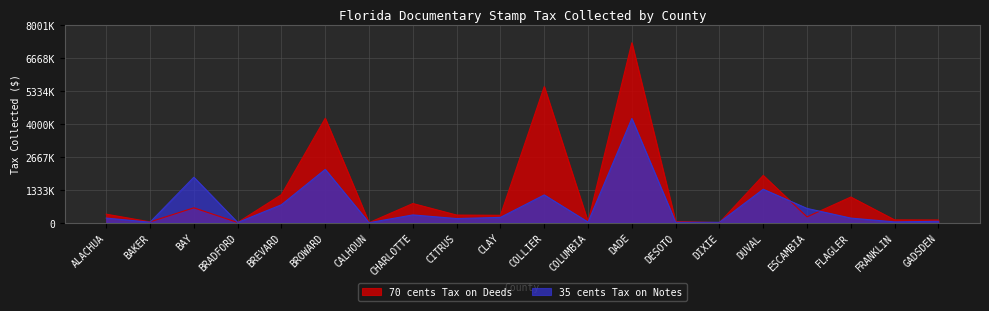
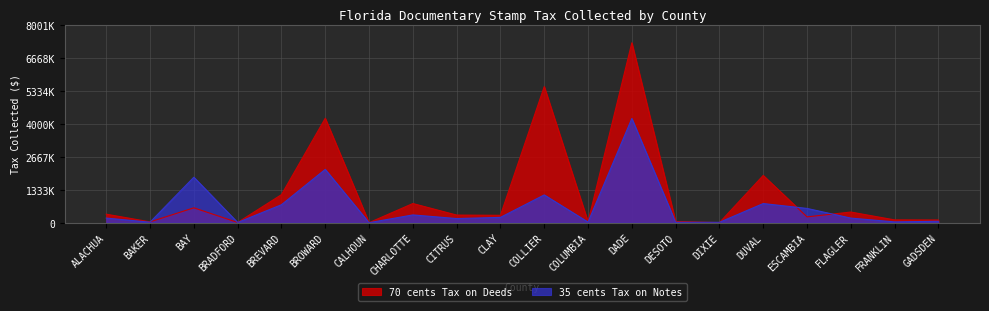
35 cents Tax on Notes, DUVAL: 1400000 -> 800000
70 cents Tax on Deeds, FLAGLER: 1000000 -> 400000
